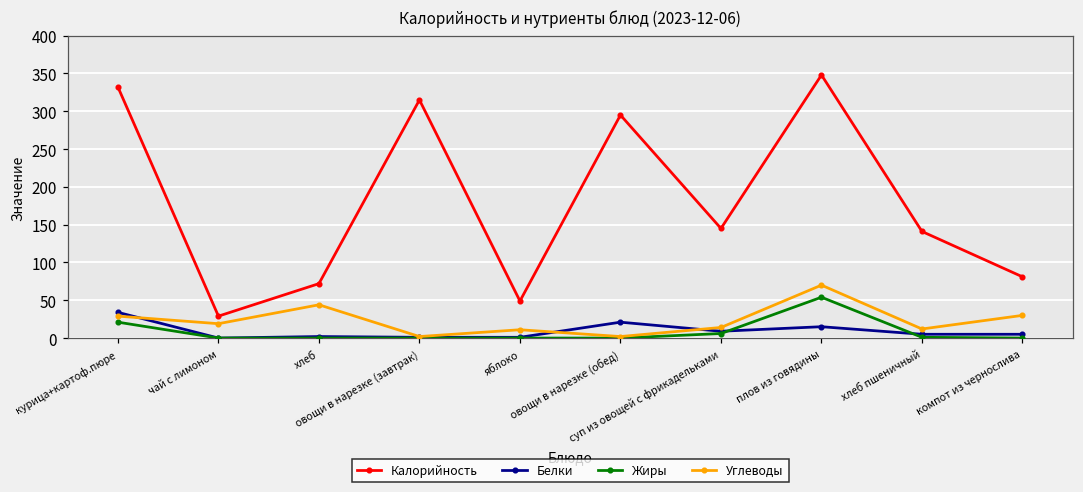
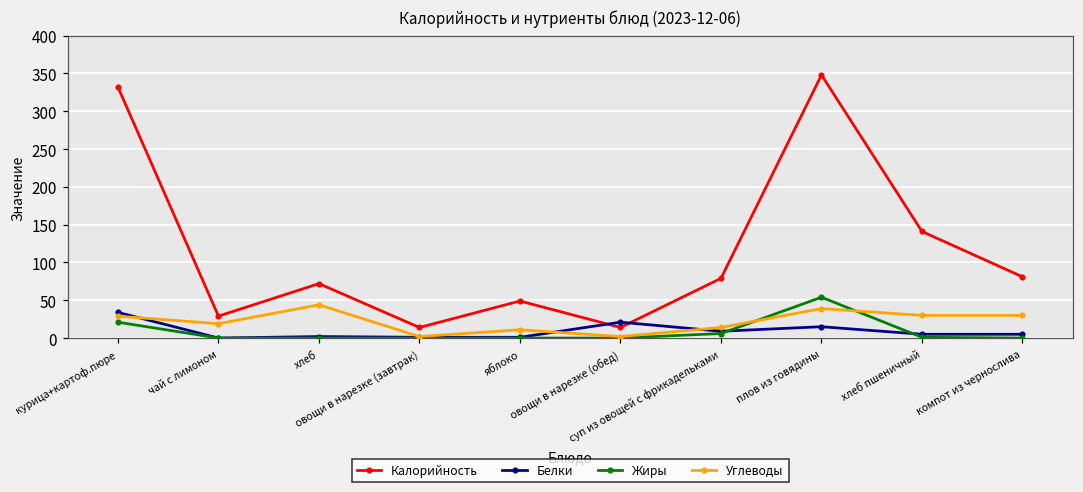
Калорийность, овощи в нарезке (завтрак): 320 -> 10
Калорийность, овощи в нарезке (обед): 300 -> 10
Калорийность, суп из овощей с фрикадельками: 150 -> 80
Углеводы, плов из говядины: 70 -> 40
Углеводы, хлеб пшеничный: 10 -> 30
